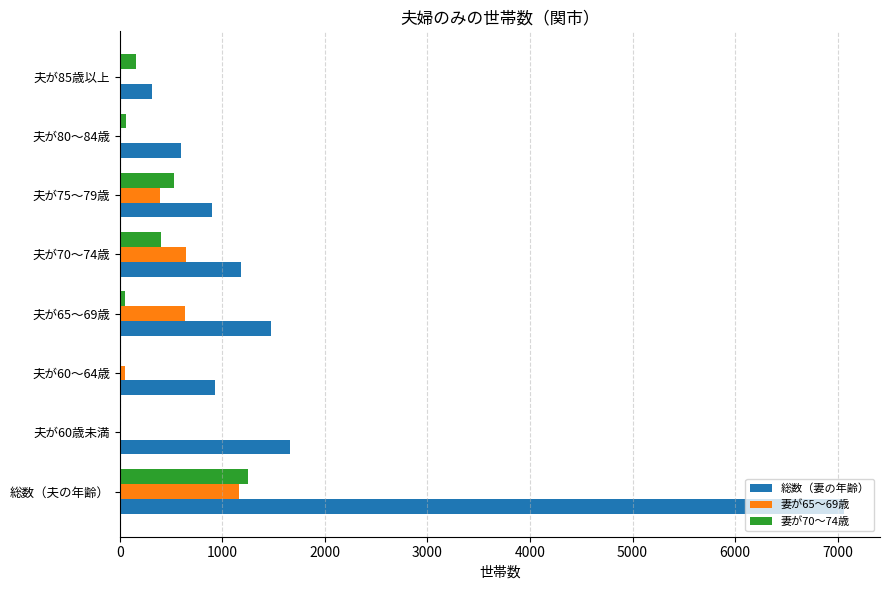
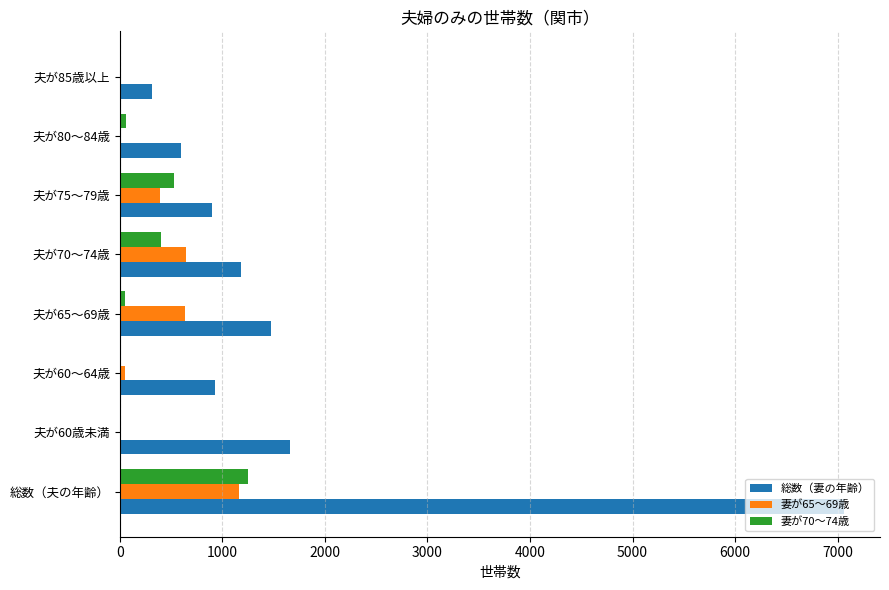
妻が70～74歳, 夫が85歳以上: 160 -> 10
